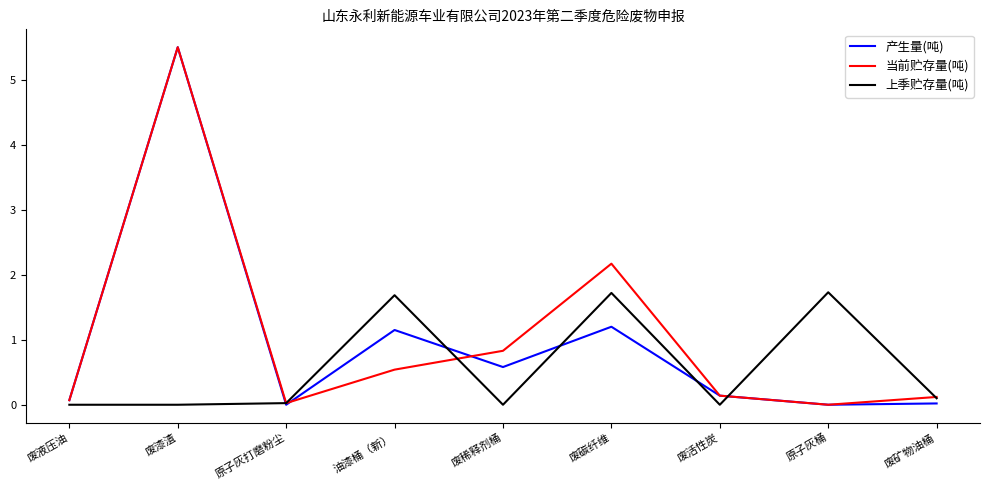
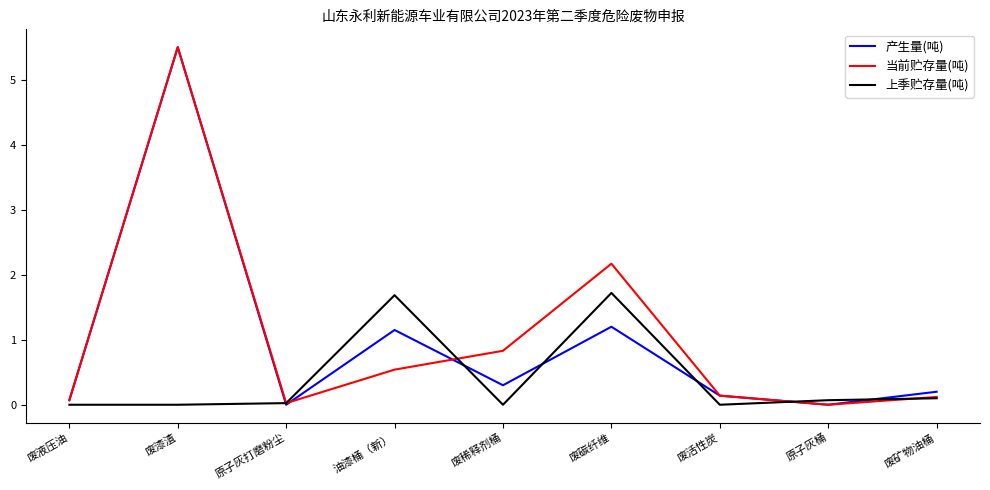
产生量(吨), 废稀释剂桶: 0.6 -> 0.3
上季贮存量(吨), 原子灰桶: 1.7 -> 0.1
产生量(吨), 废矿物油桶: 0.0 -> 0.2
